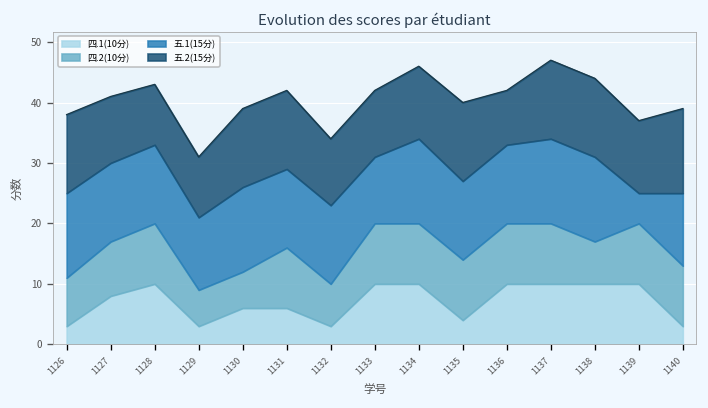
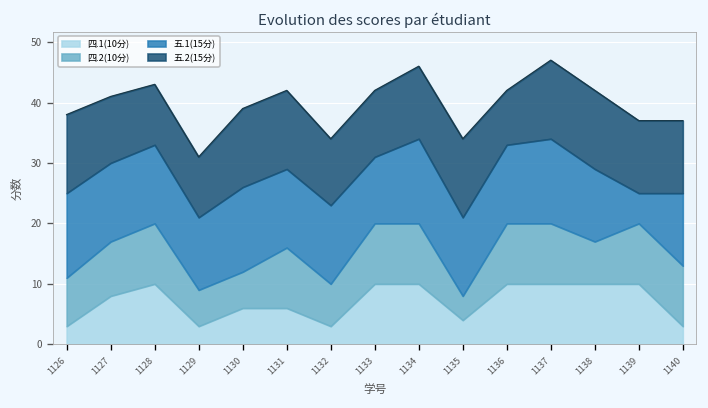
四.2(10分), 1135: 10 -> 4
五.1(15分), 1138: 14 -> 12
五.2(15分), 1140: 14 -> 12
